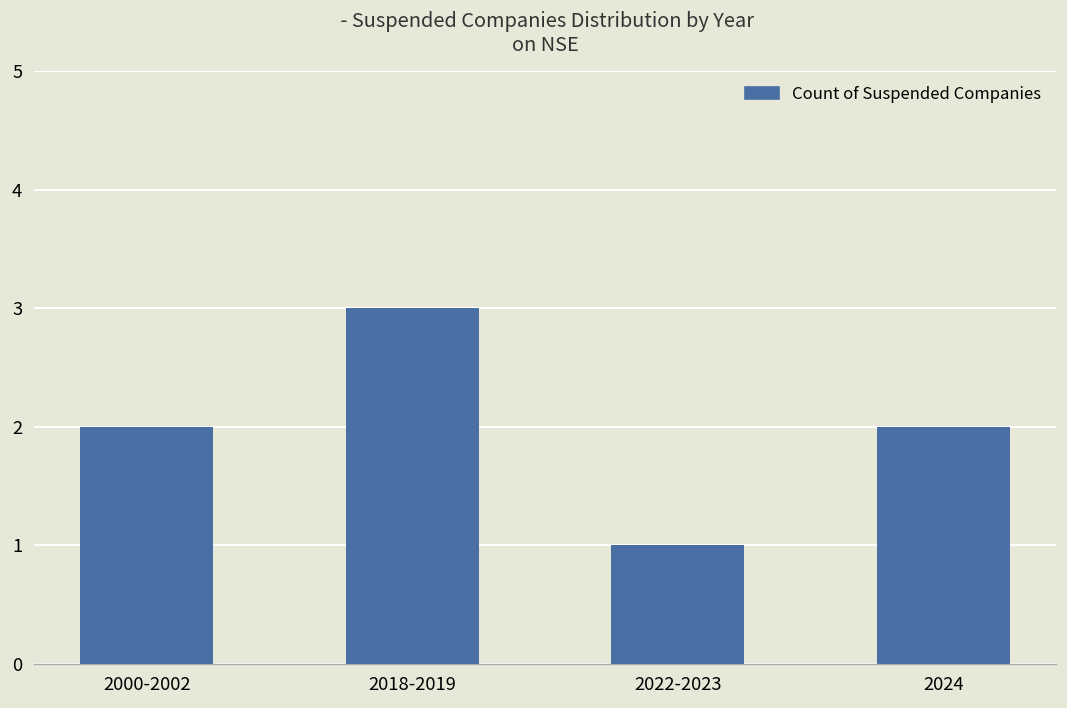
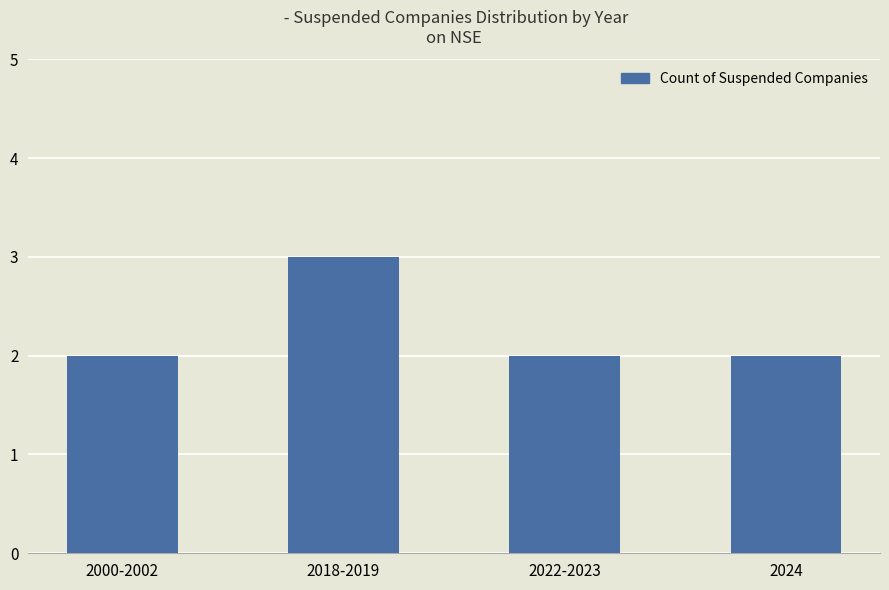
2022-2023: 1 -> 2
